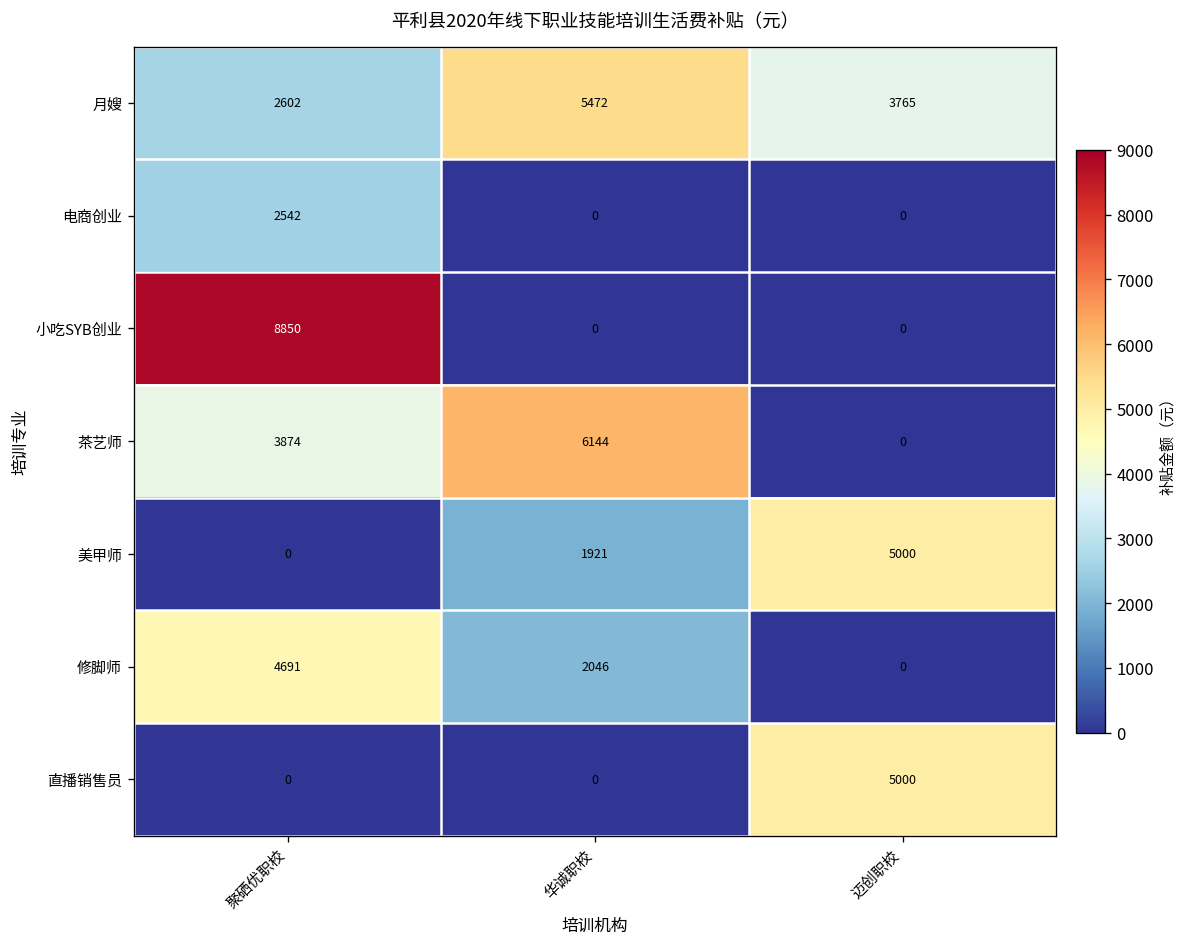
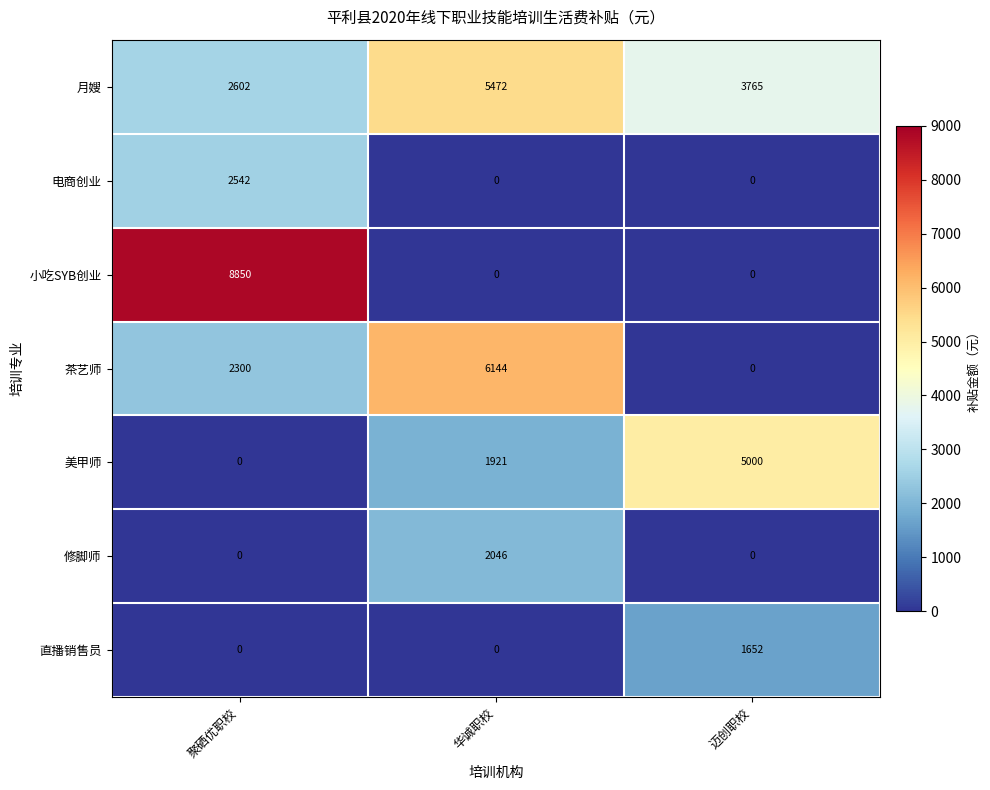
茶艺师, 聚硒优职校: 3874 -> 2300
修脚师, 聚硒优职校: 4691 -> 0
直播销售员, 迈创职校: 5000 -> 1652
